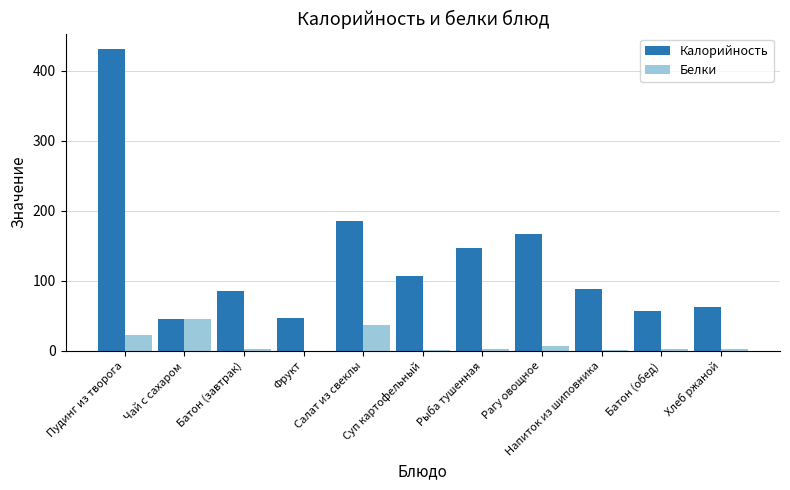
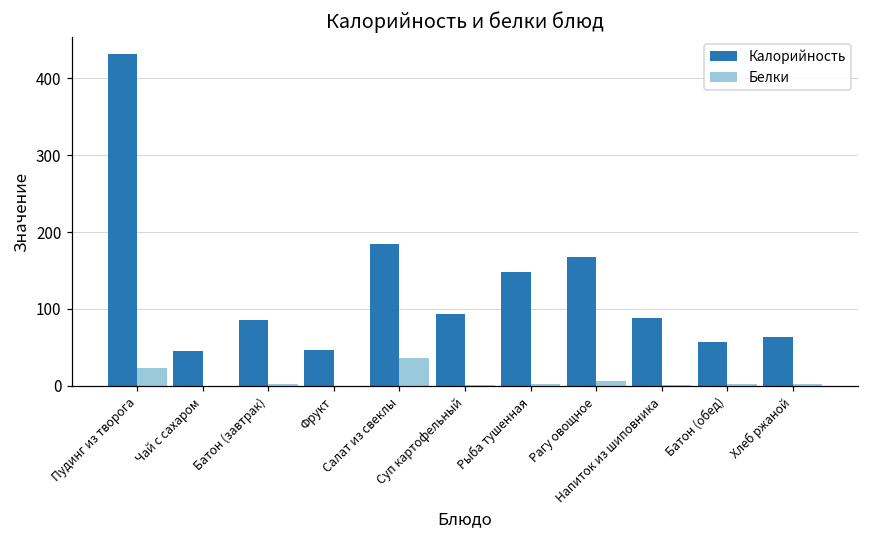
Белки, Чай с сахаром: 50 -> 0
Калорийность, Суп картофельный: 110 -> 90
